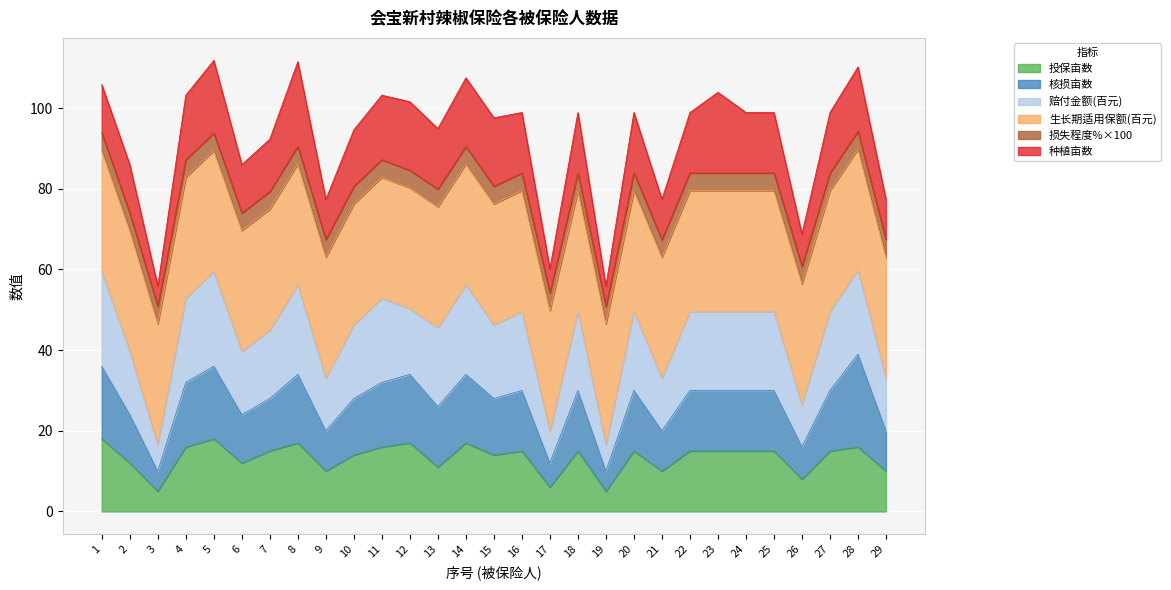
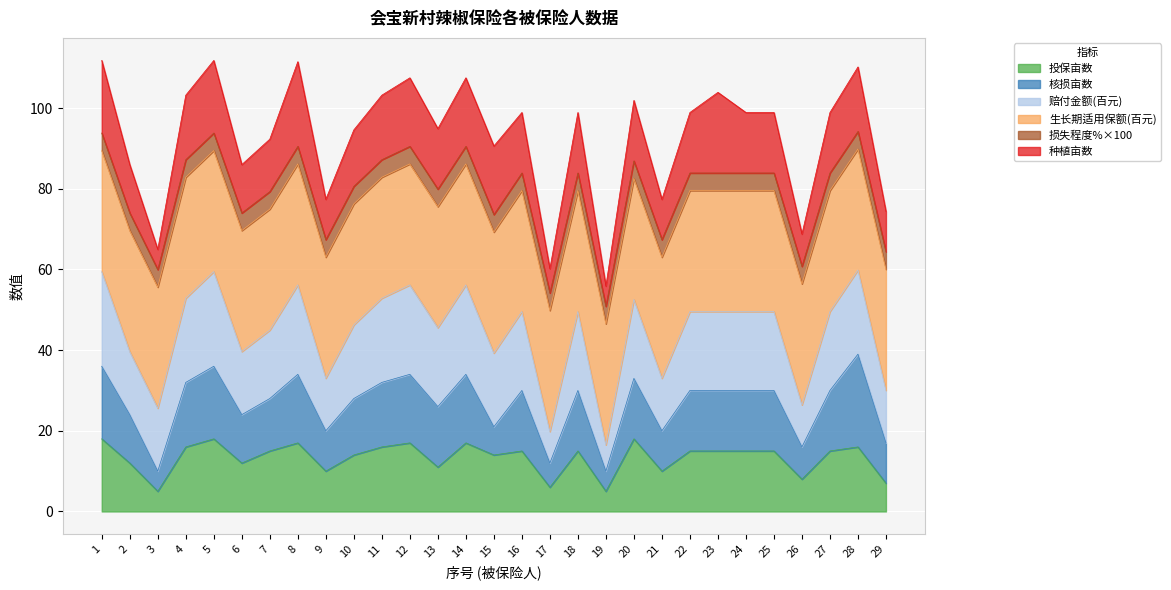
种植亩数, 1: 12 -> 18
赔付金额(百元), 3: 7 -> 16
赔付金额(百元), 12: 16 -> 22
核损亩数, 15: 14 -> 7
投保亩数, 20: 15 -> 18
投保亩数, 29: 10 -> 7
